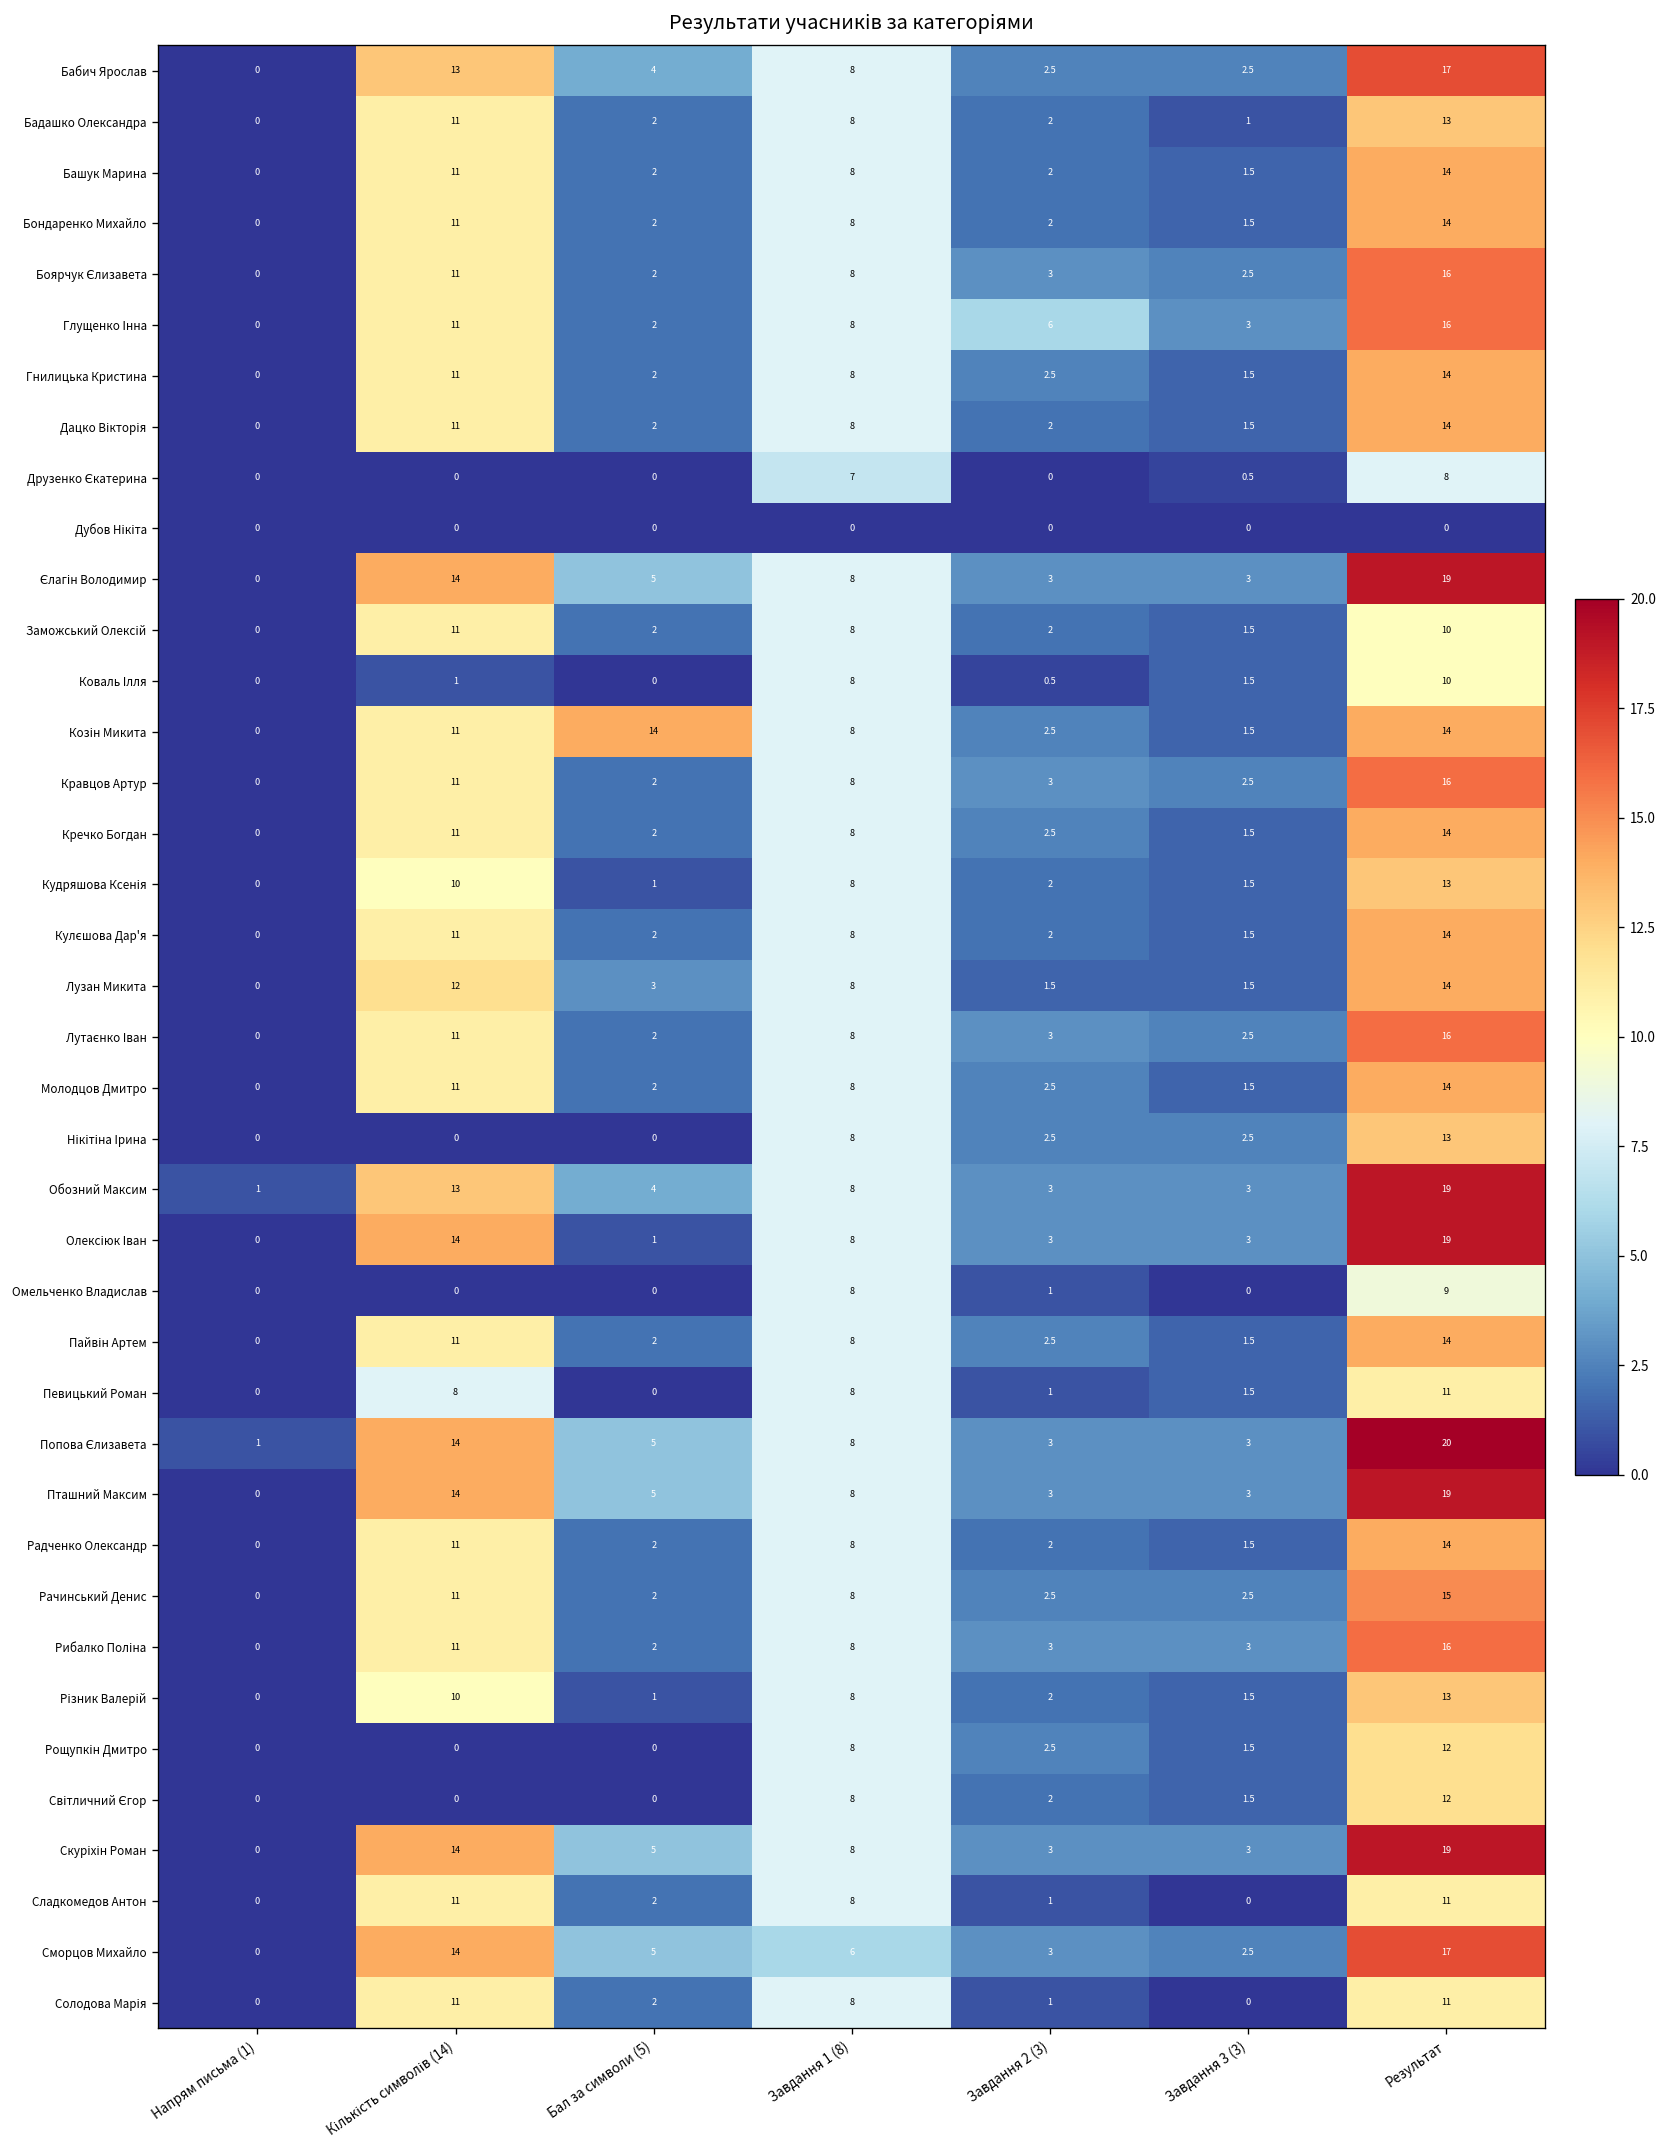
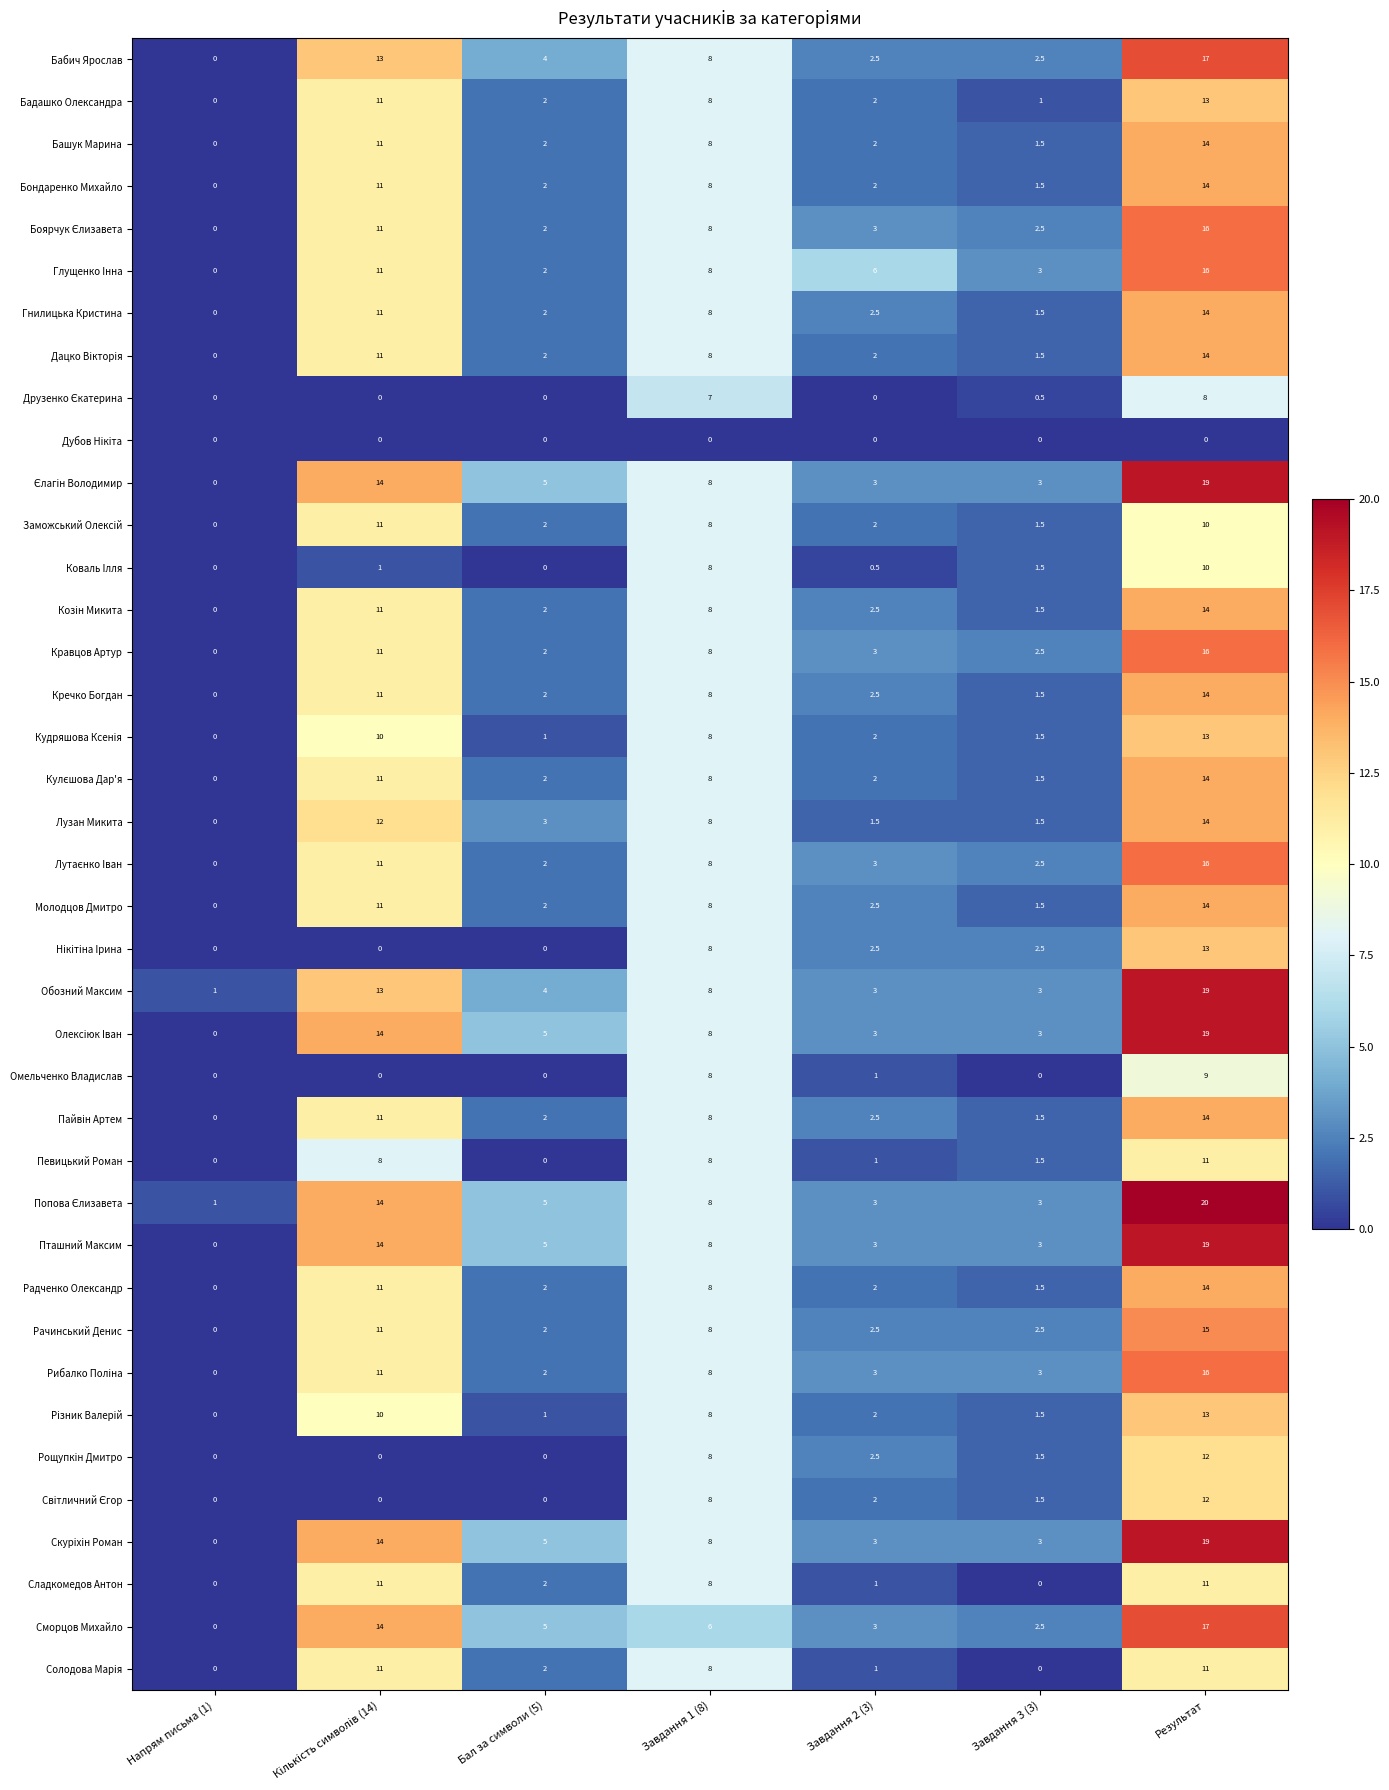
Козін Микита, Бал за символи (5): 14 -> 2
Олексіюк Іван, Бал за символи (5): 1 -> 5
